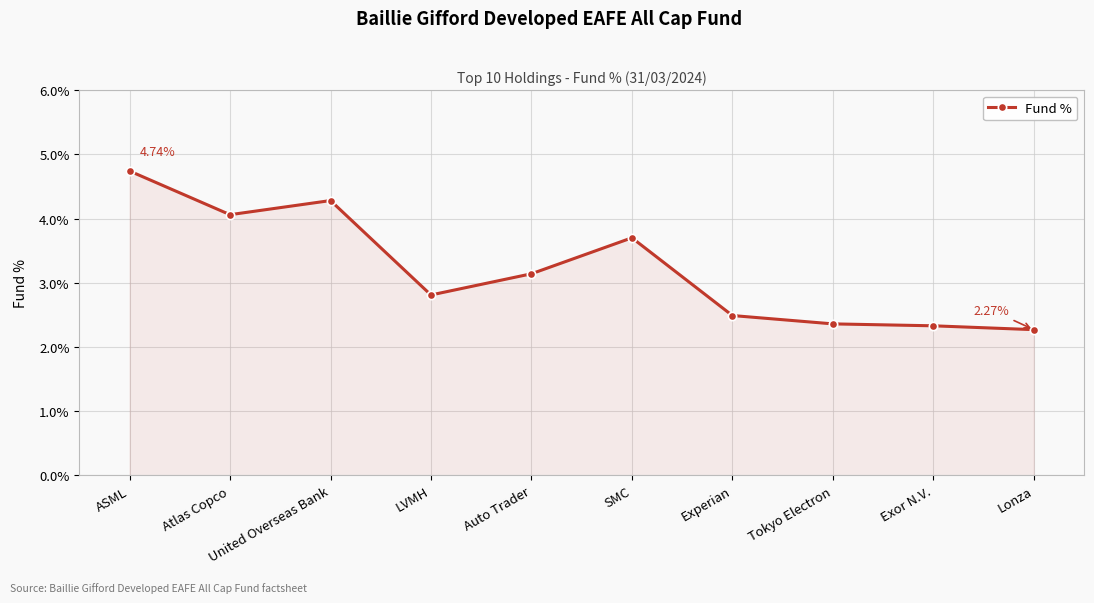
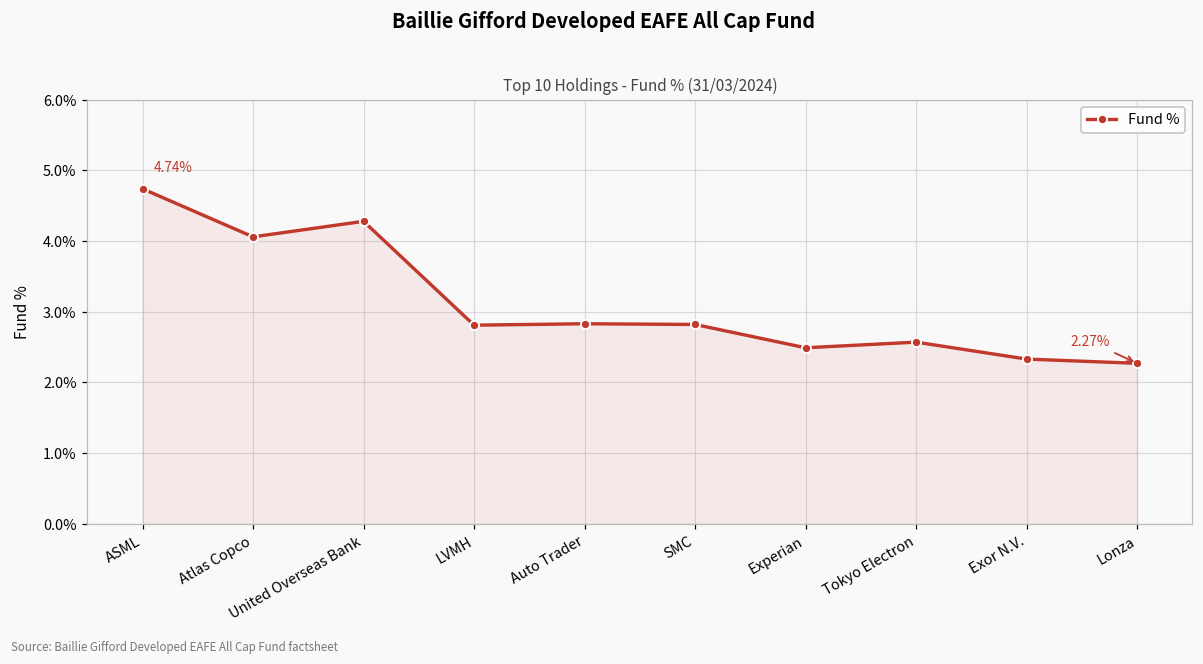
Auto Trader: 3.1% -> 2.8%
SMC: 3.7% -> 2.8%
Tokyo Electron: 2.4% -> 2.6%
